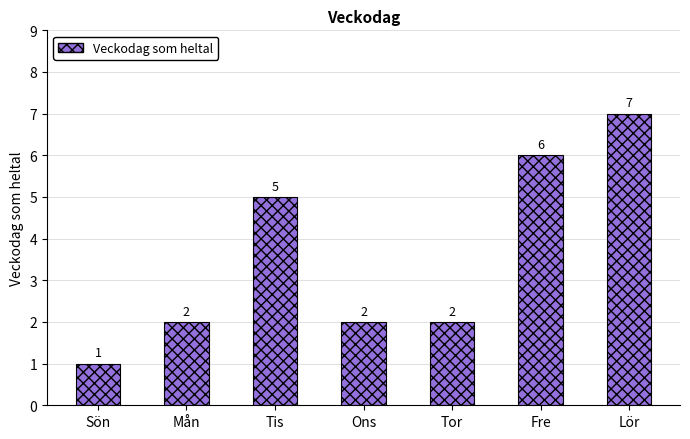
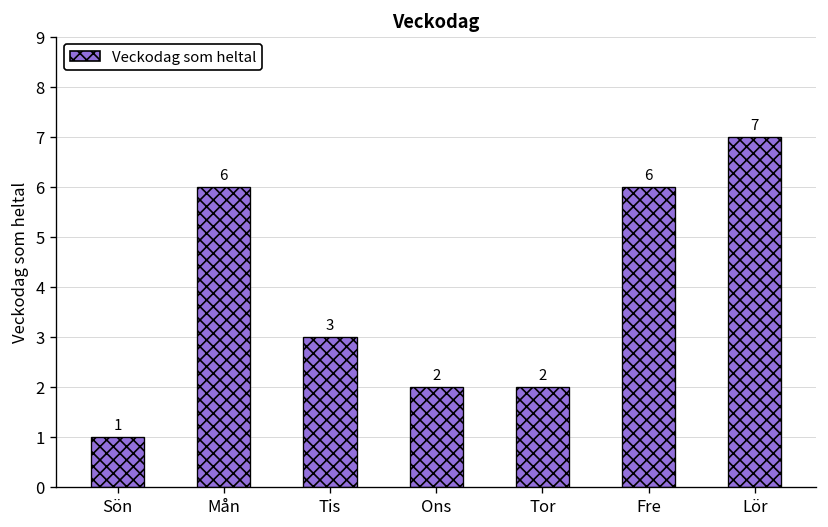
Mån: 2 -> 6
Tis: 5 -> 3
